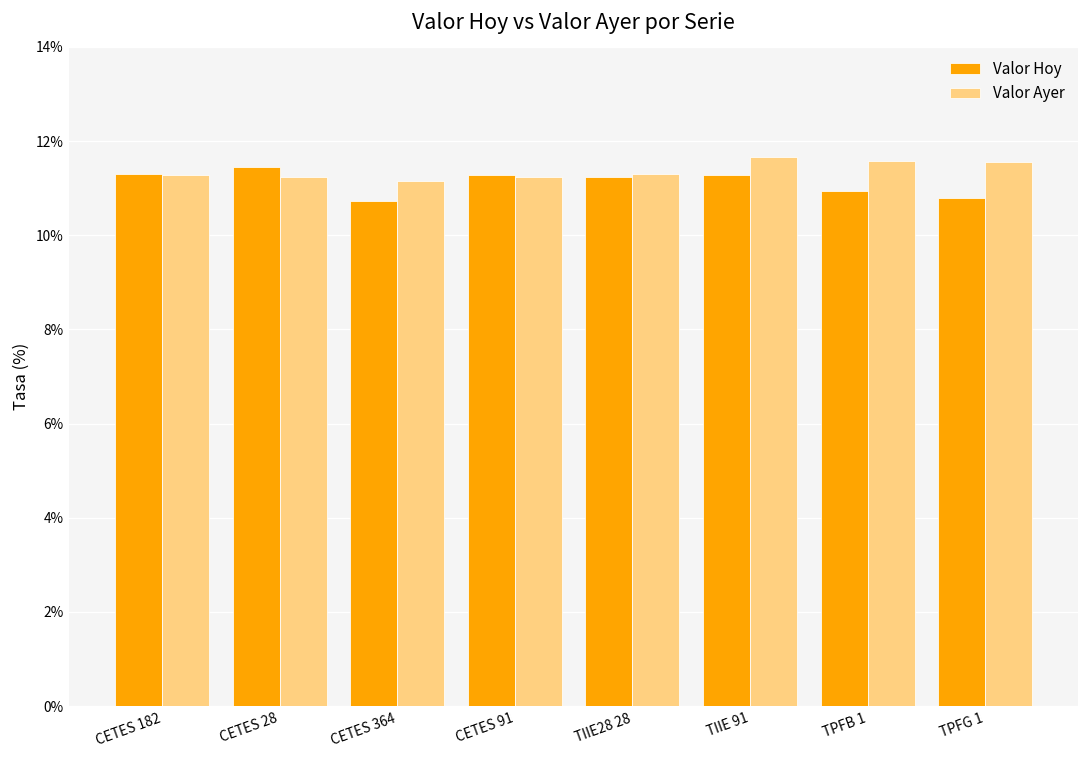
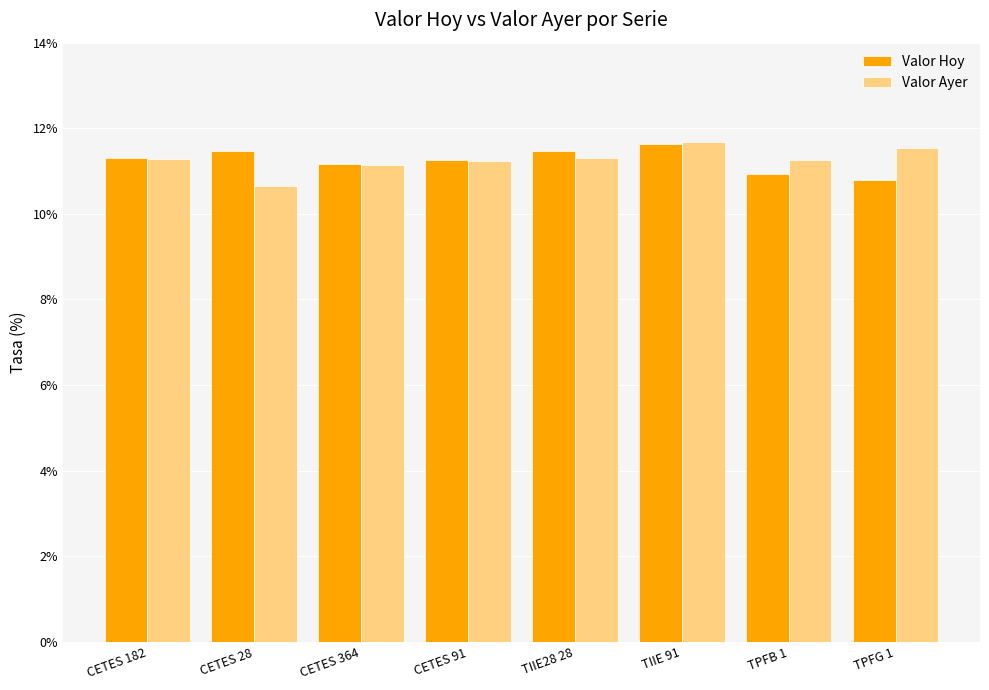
Valor Ayer, CETES 28: 11.2% -> 10.7%
Valor Hoy, CETES 364: 10.7% -> 11.2%
Valor Hoy, TIIE28 28: 11.2% -> 11.5%
Valor Hoy, TIIE 91: 11.3% -> 11.6%
Valor Ayer, TPFB 1: 11.6% -> 11.3%
